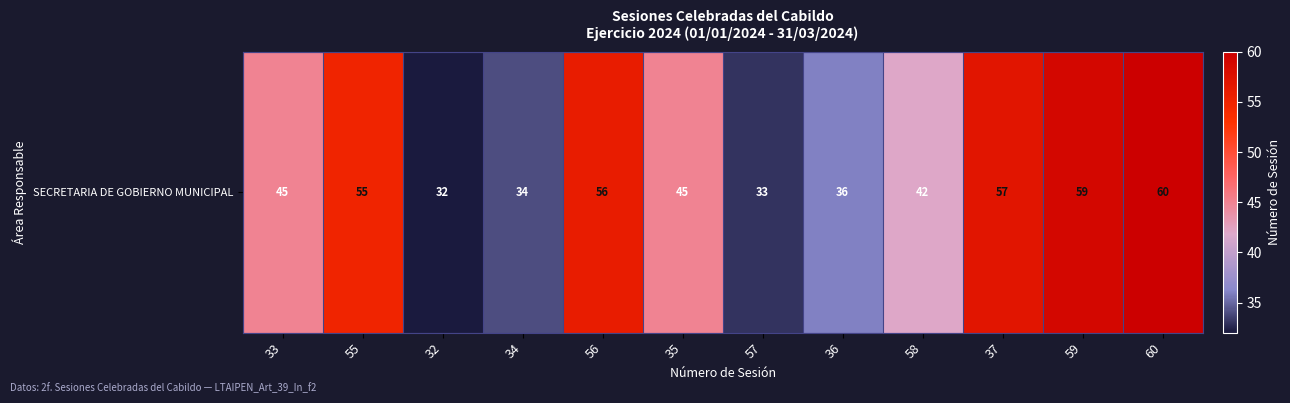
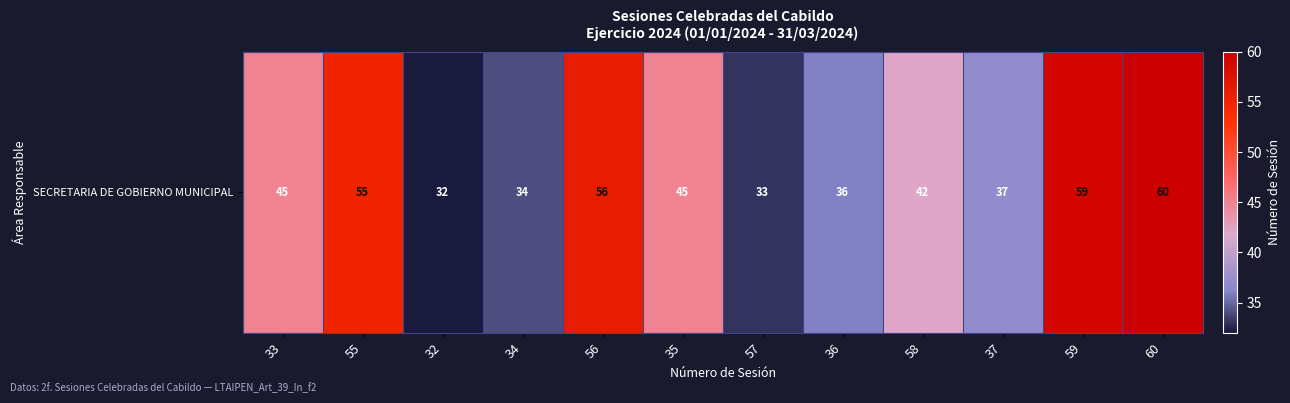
SECRETARIA DE GOBIERNO MUNICIPAL, 37: 57 -> 37
